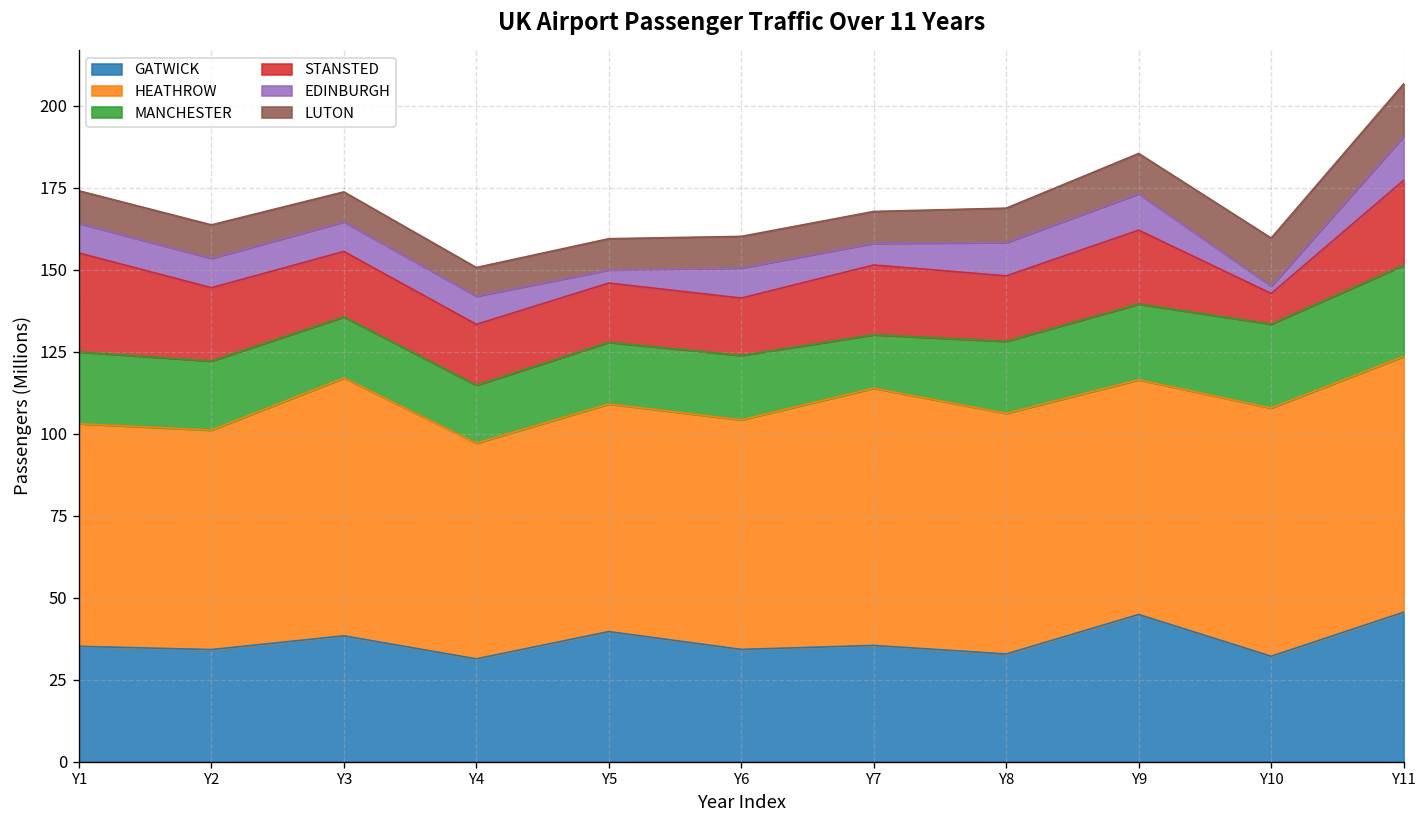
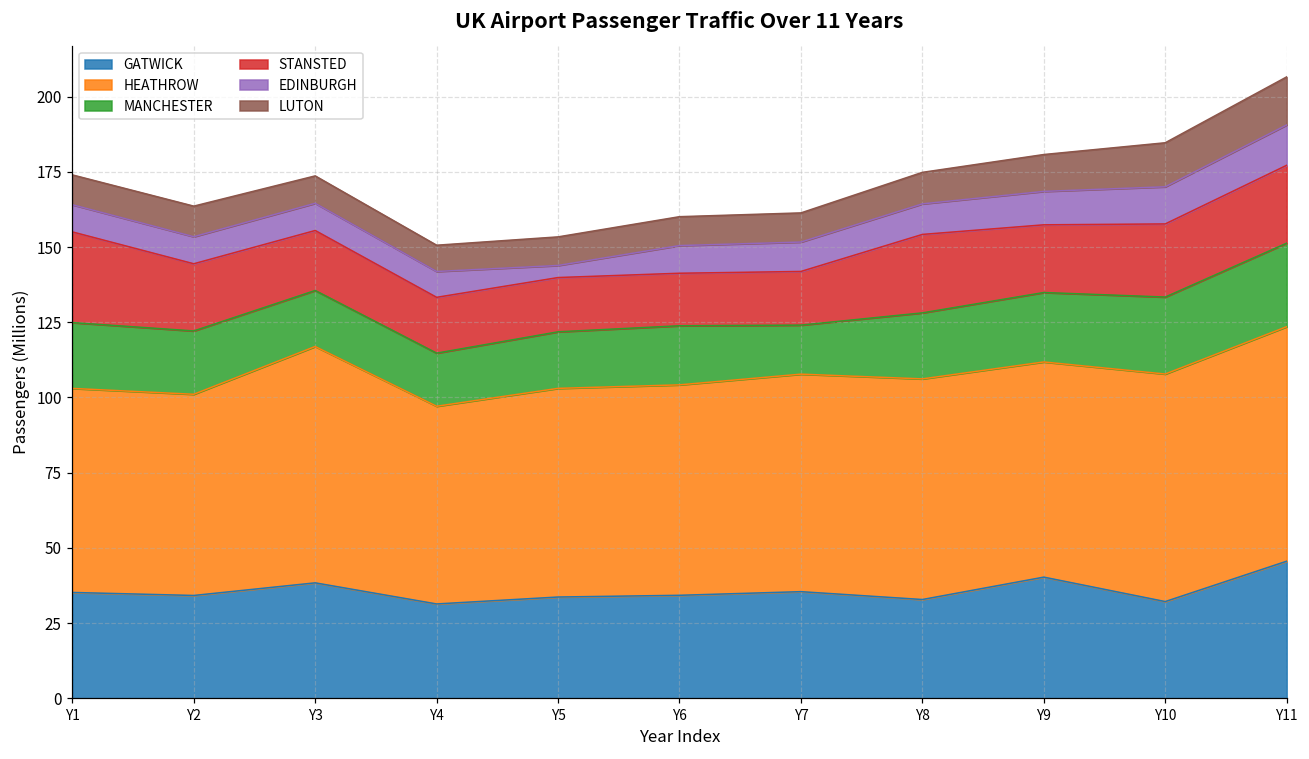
GATWICK, Y5: 40 -> 34
HEATHROW, Y7: 78 -> 72
STANSTED, Y7: 21 -> 18
EDINBURGH, Y7: 7 -> 10
STANSTED, Y8: 20 -> 26
GATWICK, Y9: 45 -> 40
STANSTED, Y10: 9 -> 24
EDINBURGH, Y10: 2 -> 12
